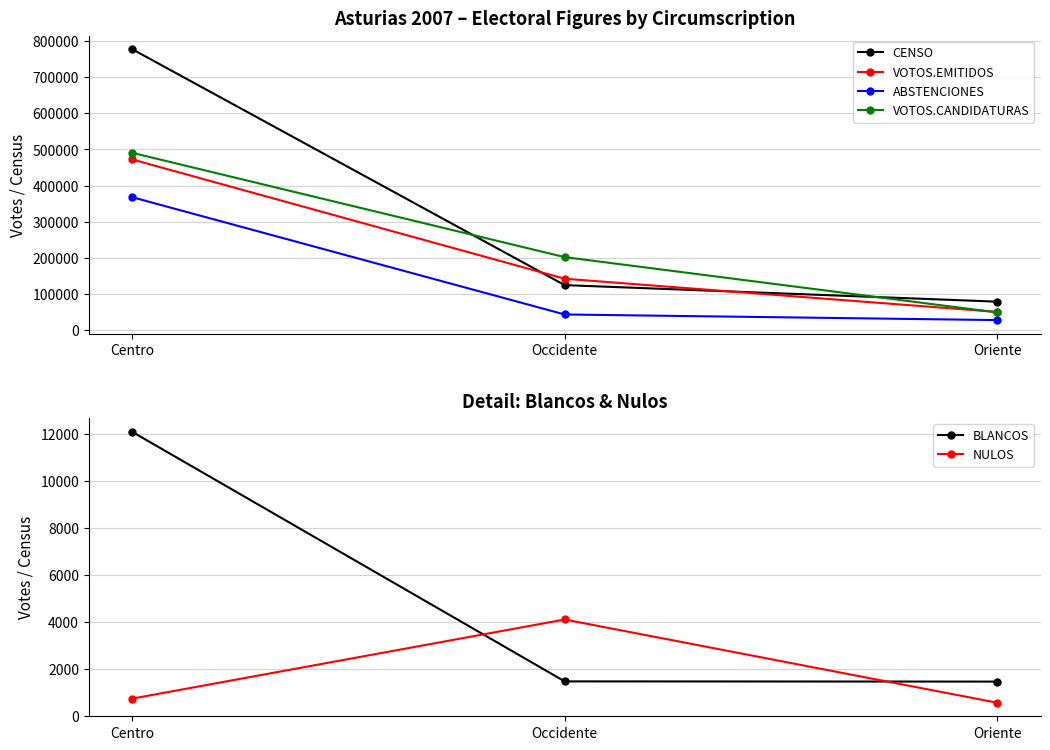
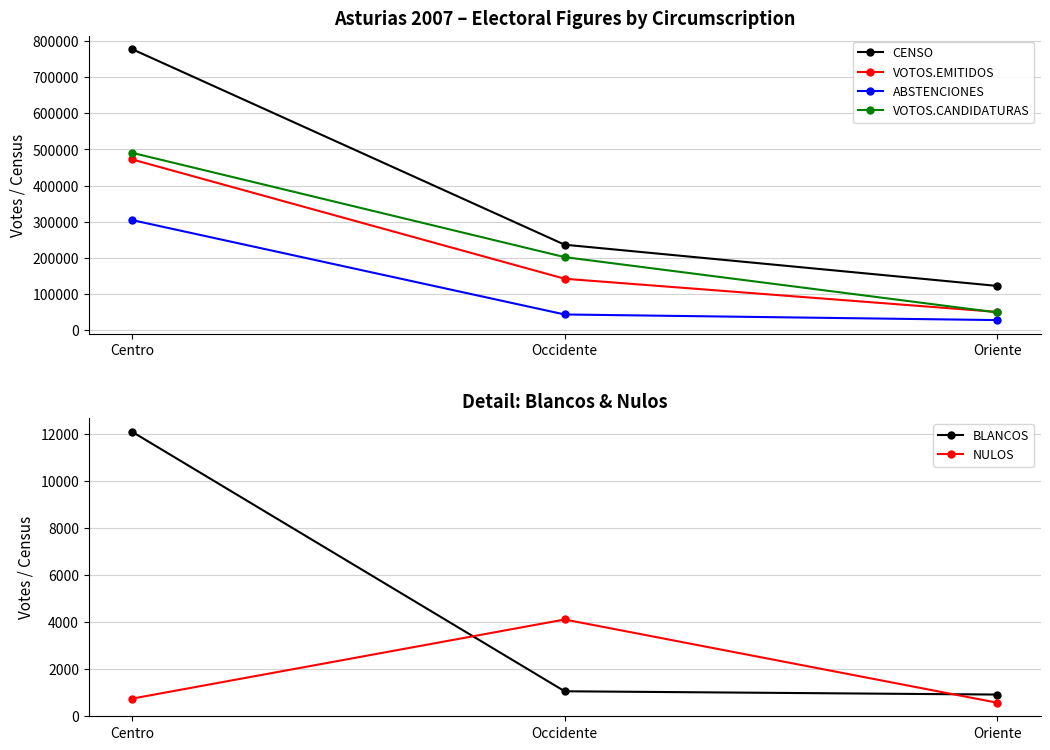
Asturias 2007 – Electoral Figures by Circumscription, ABSTENCIONES, Centro: 370000 -> 300000
Asturias 2007 – Electoral Figures by Circumscription, CENSO, Occidente: 130000 -> 240000
Asturias 2007 – Electoral Figures by Circumscription, CENSO, Oriente: 80000 -> 120000
Detail: Blancos & Nulos, BLANCOS, Occidente: 1500 -> 1000
Detail: Blancos & Nulos, BLANCOS, Oriente: 1500 -> 900
